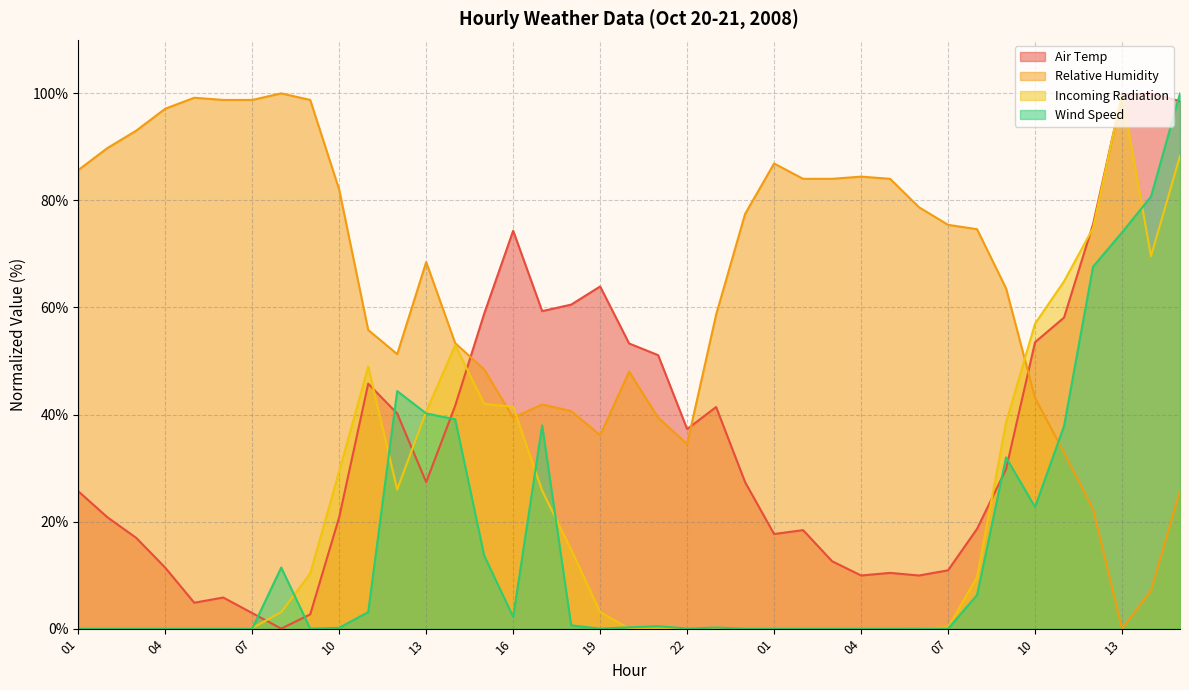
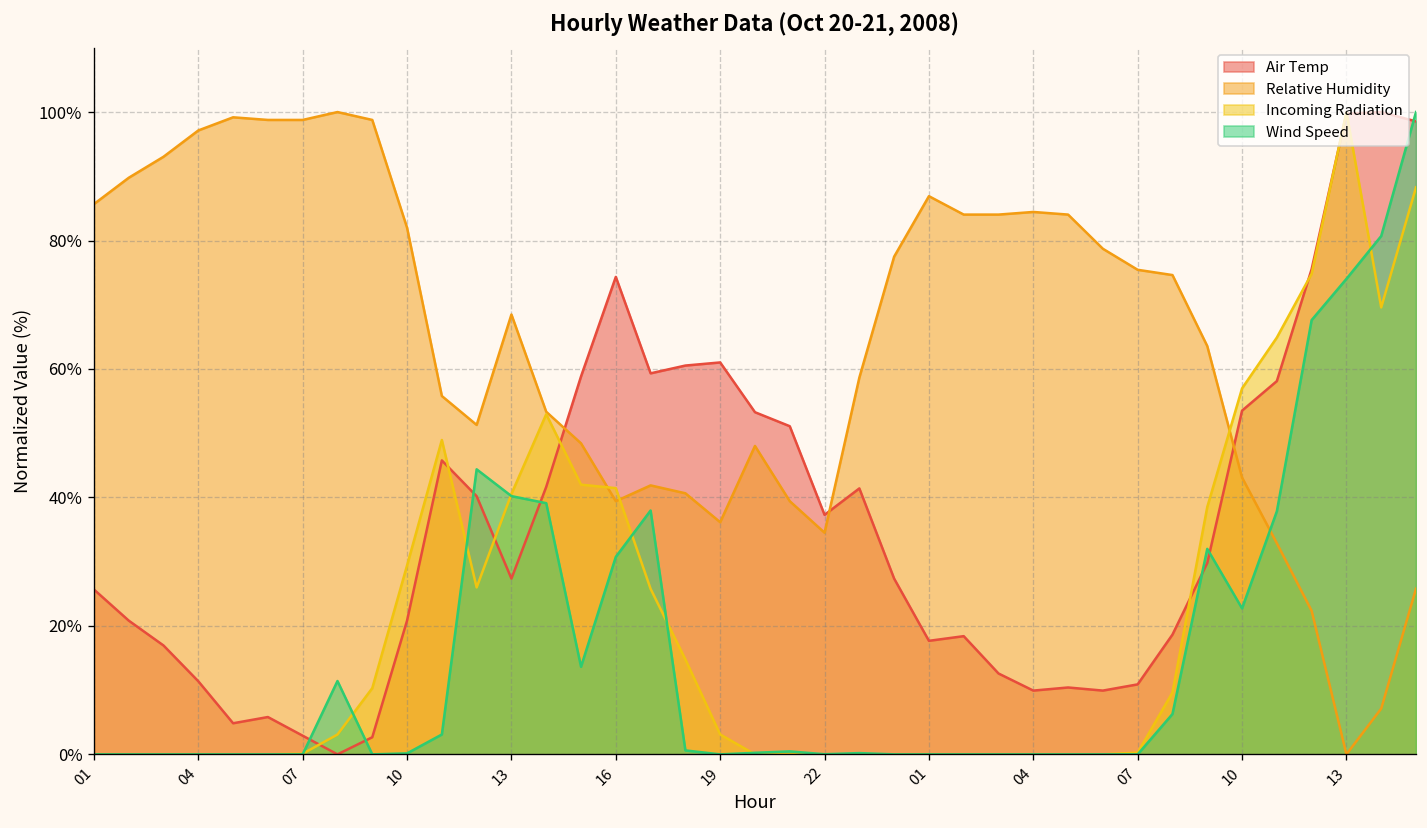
Wind Speed, 16: 2% -> 31%
Air Temp, 19: 64% -> 61%
